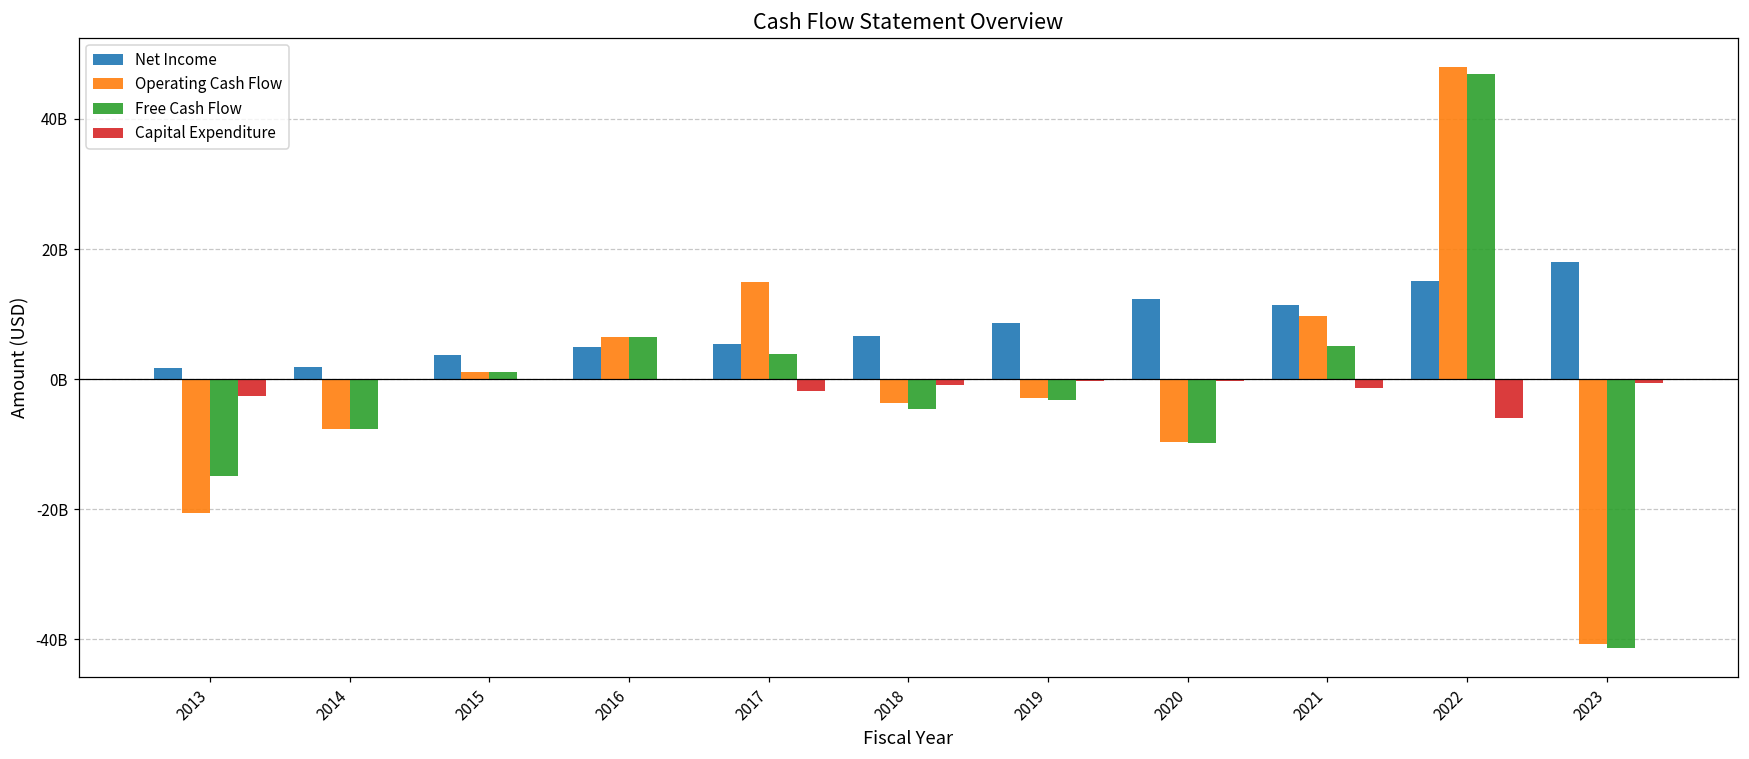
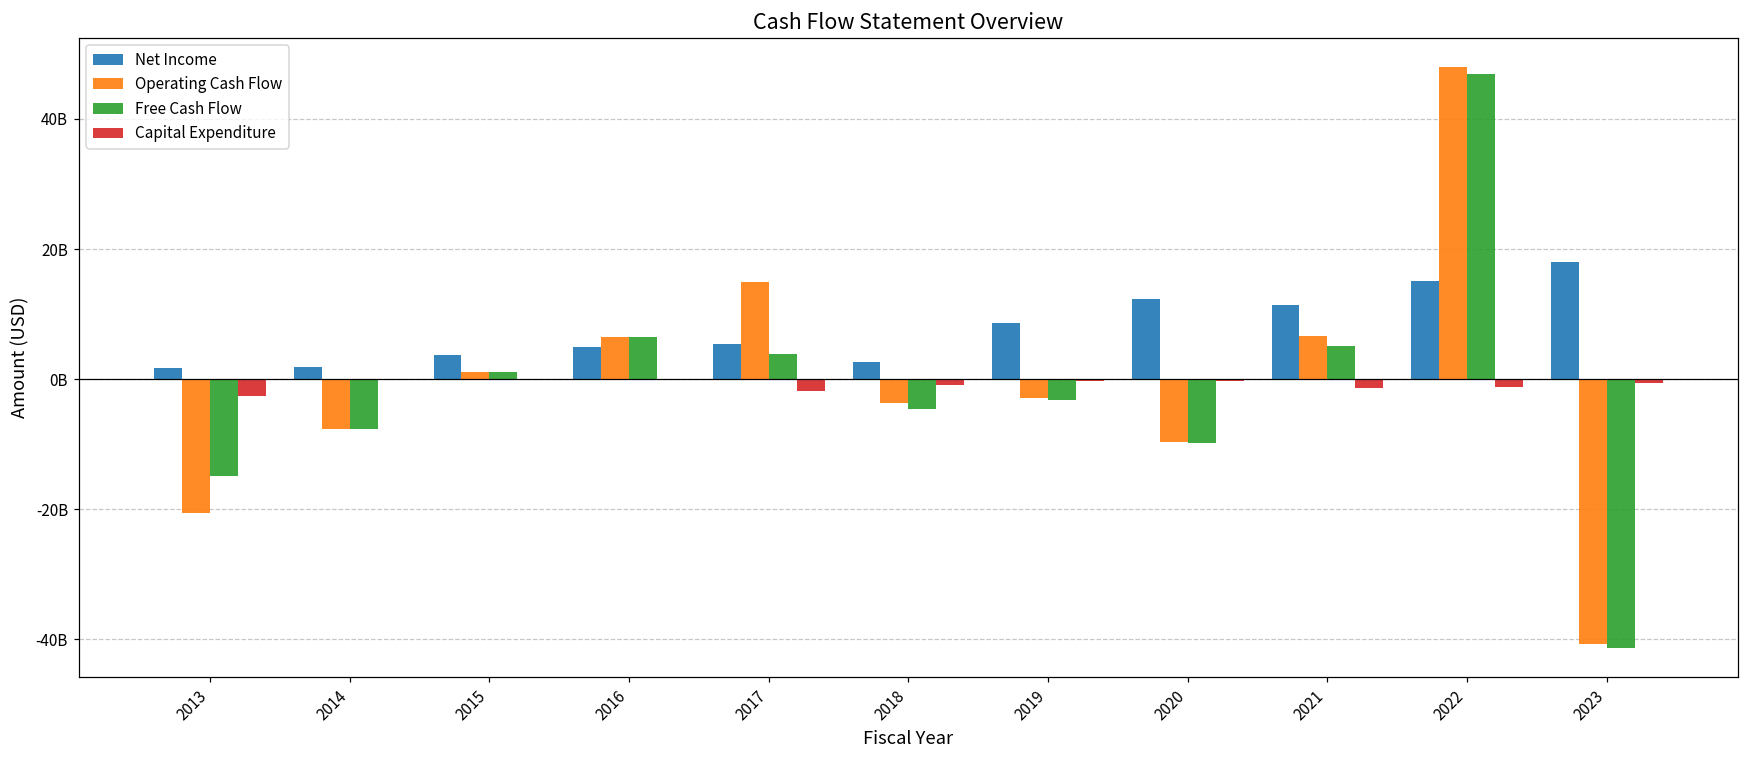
Net Income, 2018: 7000000000 -> 3000000000
Operating Cash Flow, 2021: 10000000000 -> 7000000000
Capital Expenditure, 2022: -6000000000 -> -1000000000
